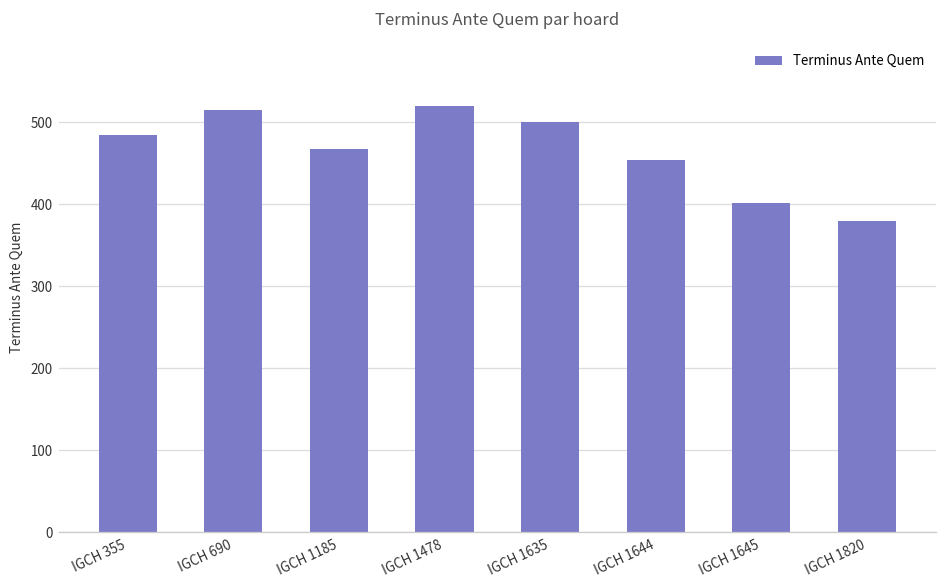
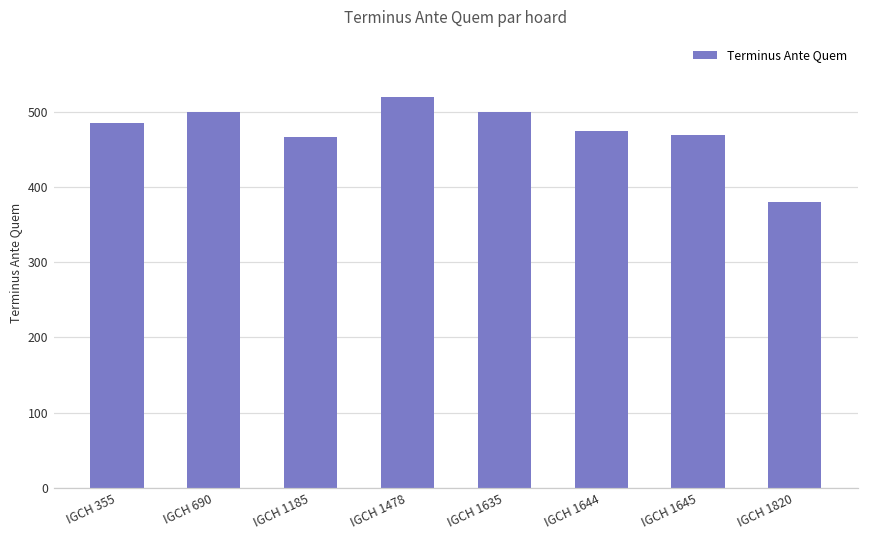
IGCH 690: 520 -> 500
IGCH 1644: 450 -> 480
IGCH 1645: 400 -> 470
